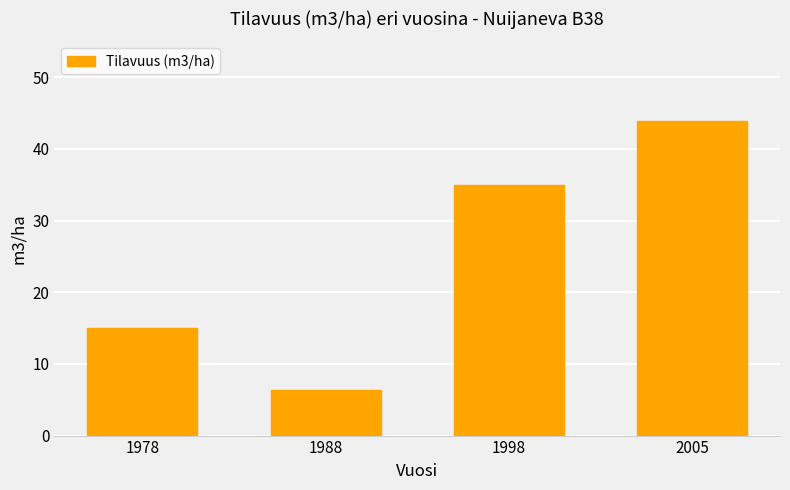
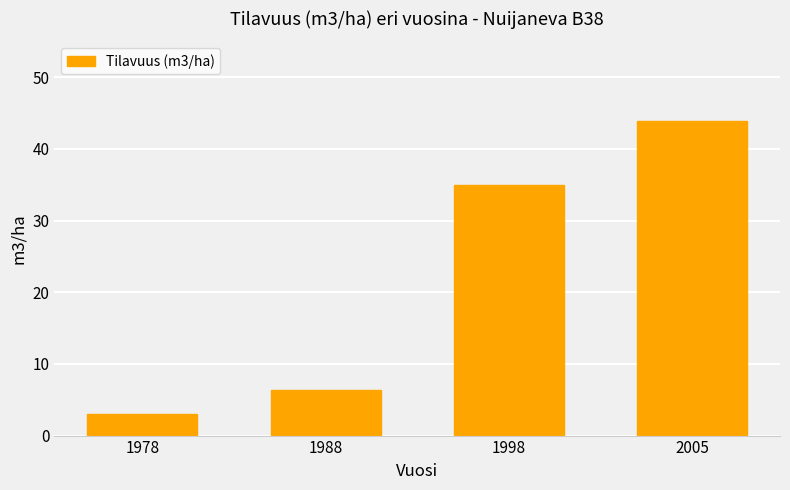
1978: 15 -> 3
